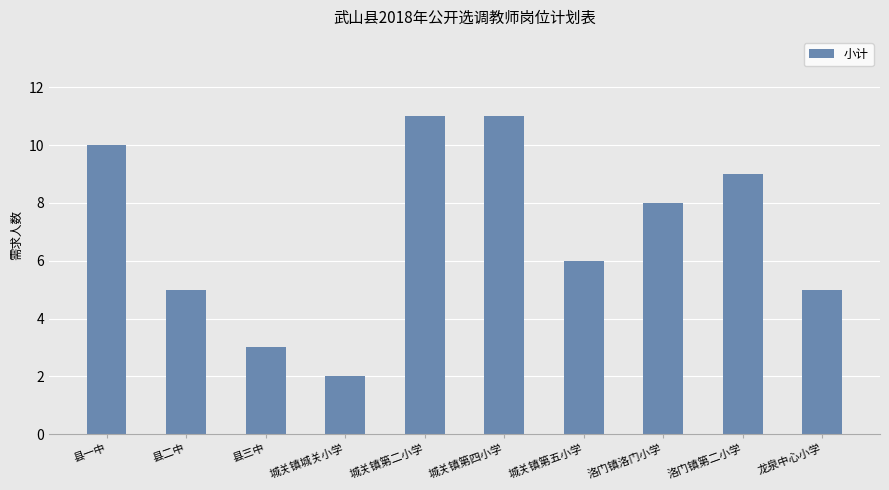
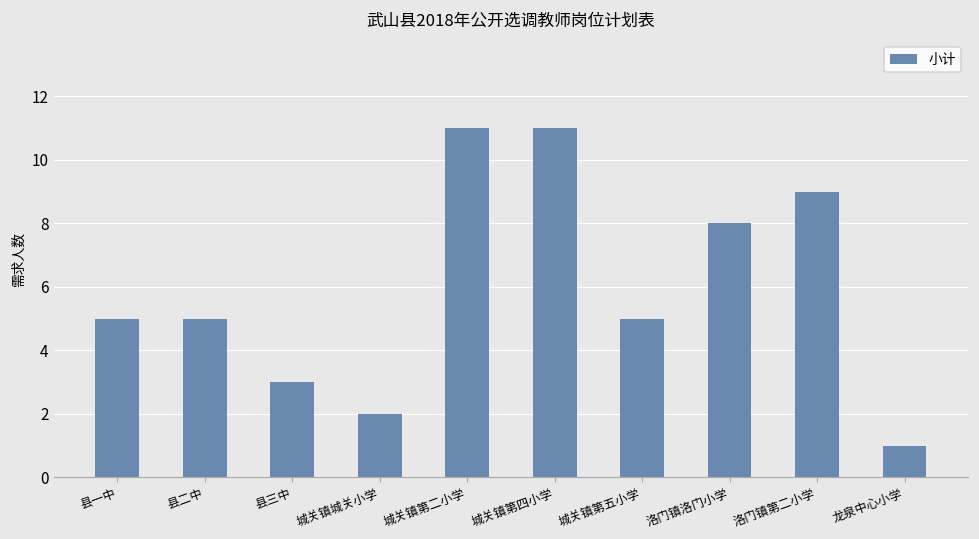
县一中: 10 -> 5
城关镇第五小学: 6 -> 5
龙泉中心小学: 5 -> 1
